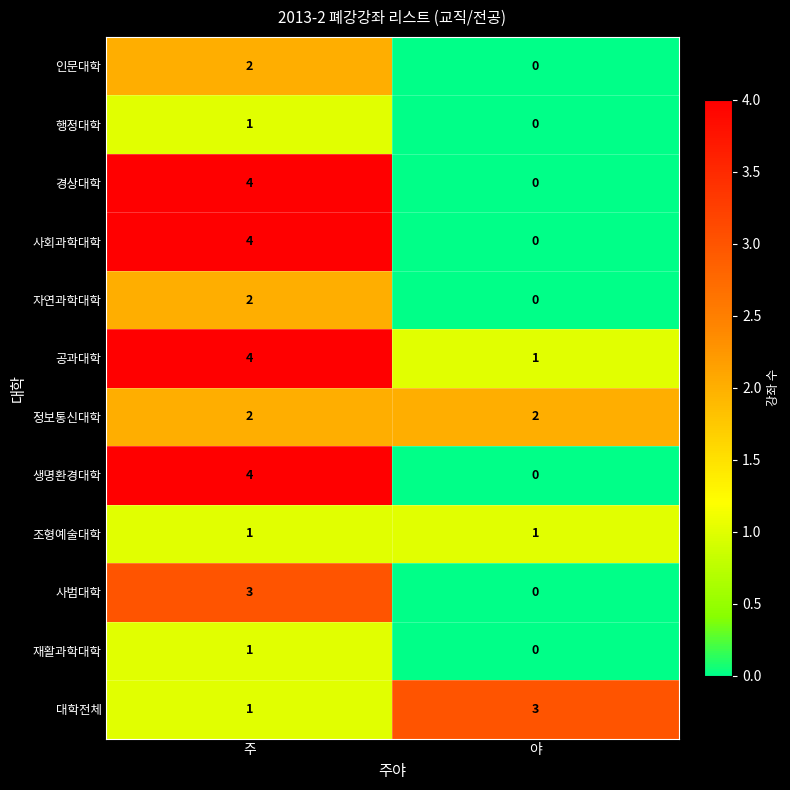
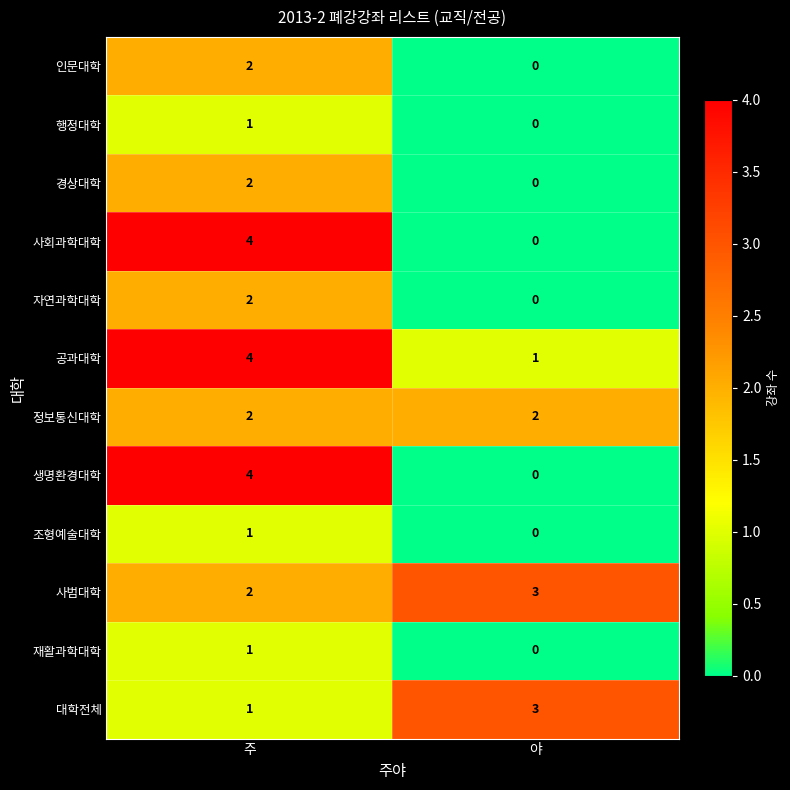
경상대학, 주: 4 -> 2
조형예술대학, 야: 1 -> 0
사범대학, 주: 3 -> 2
사범대학, 야: 0 -> 3
